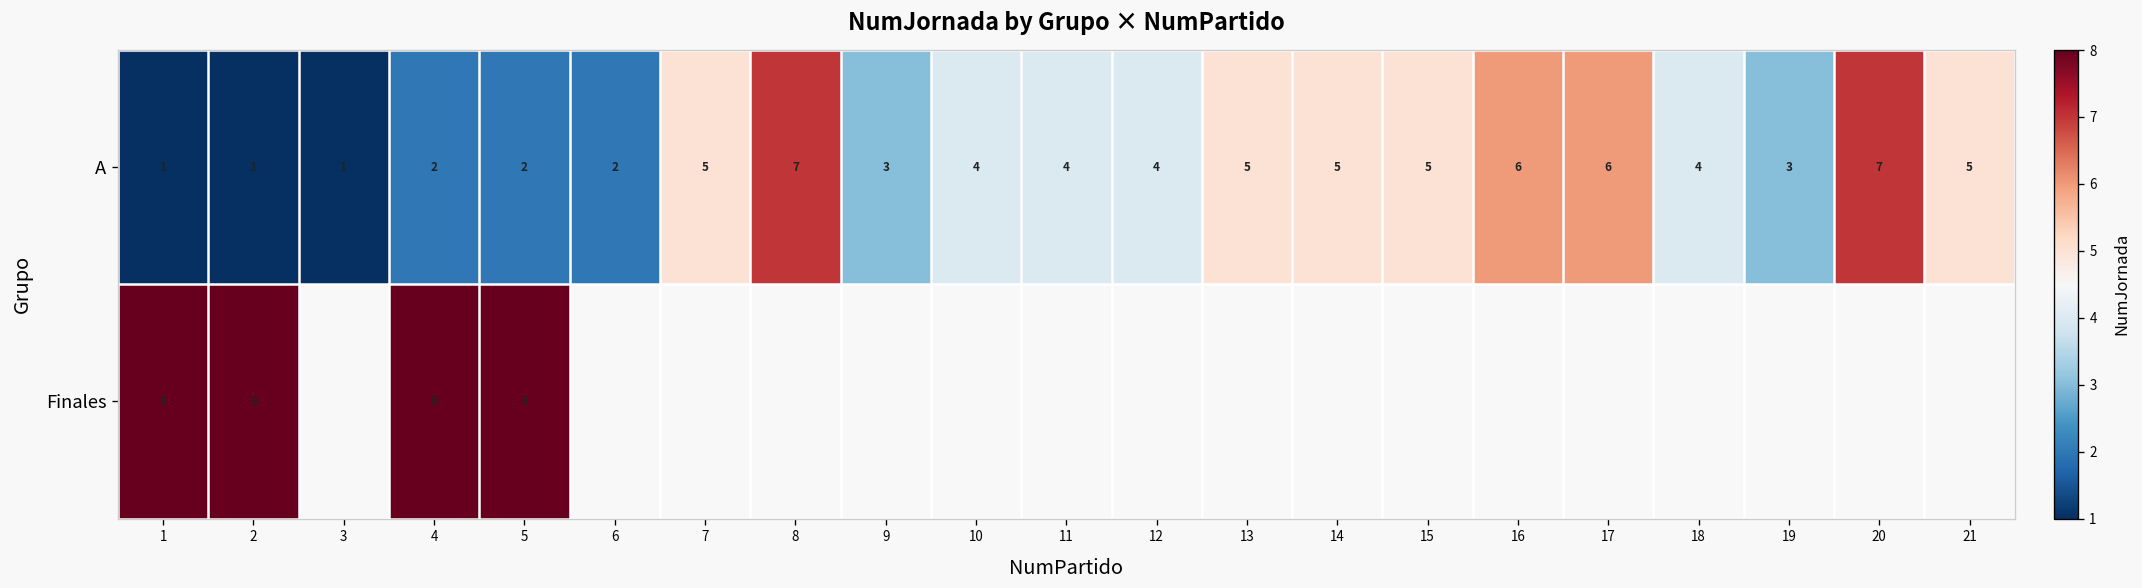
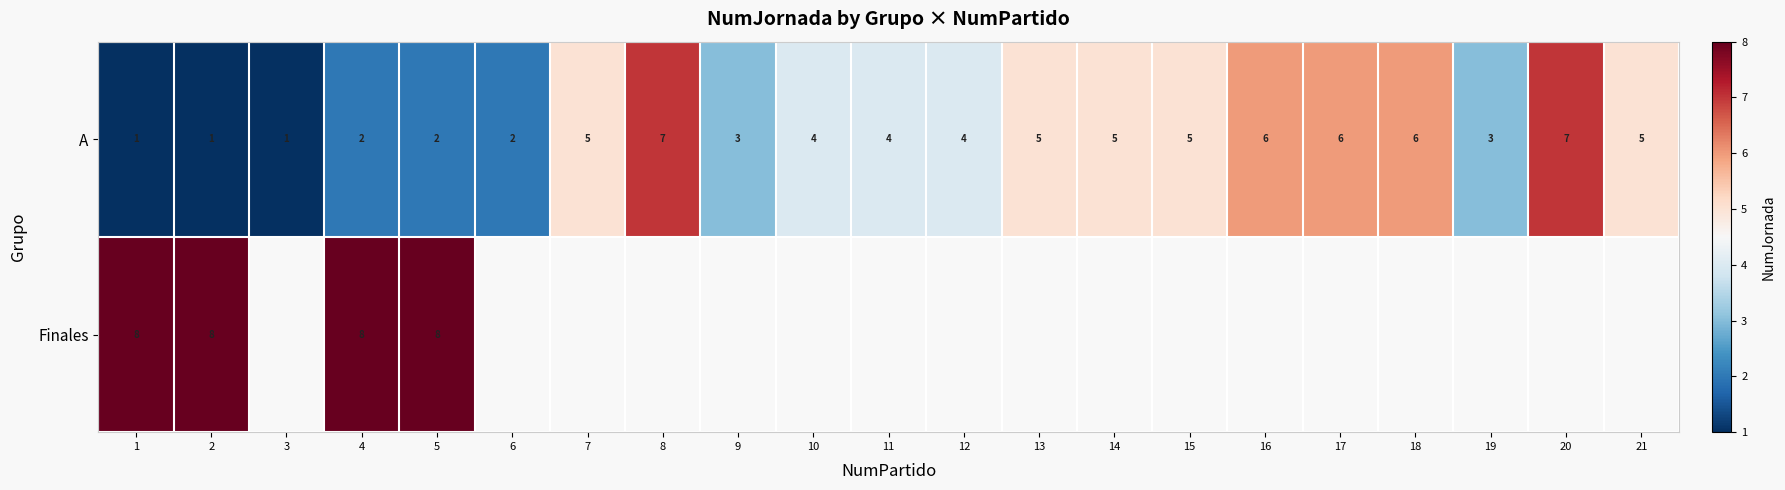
A, 18: 4 -> 6
